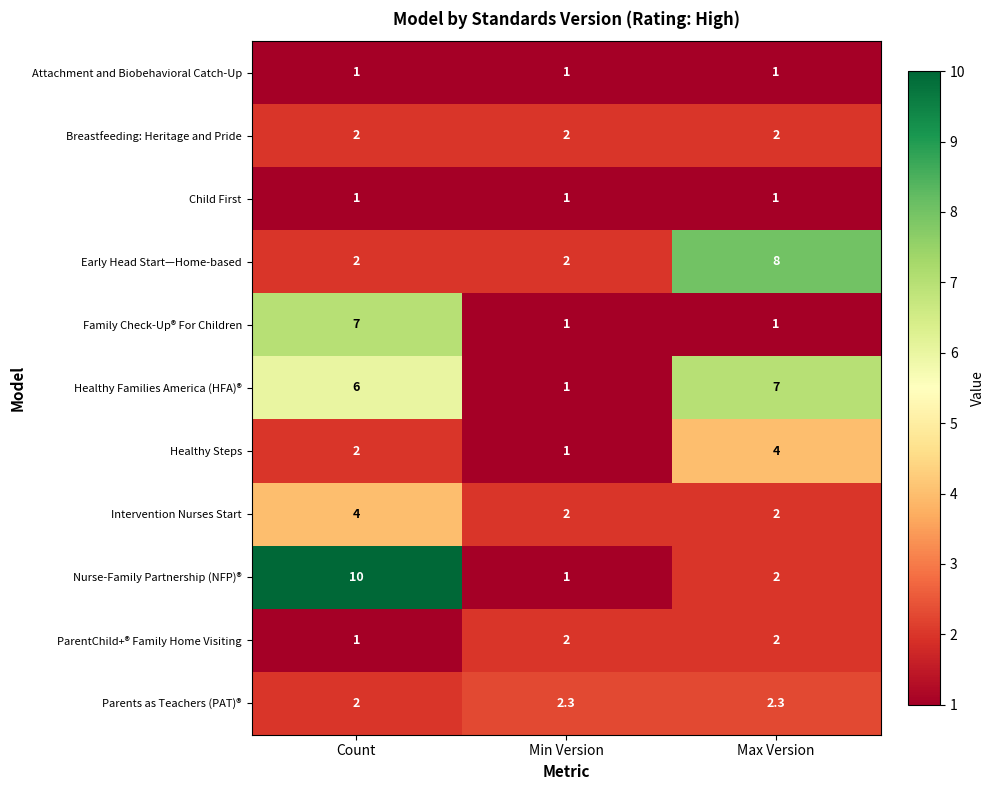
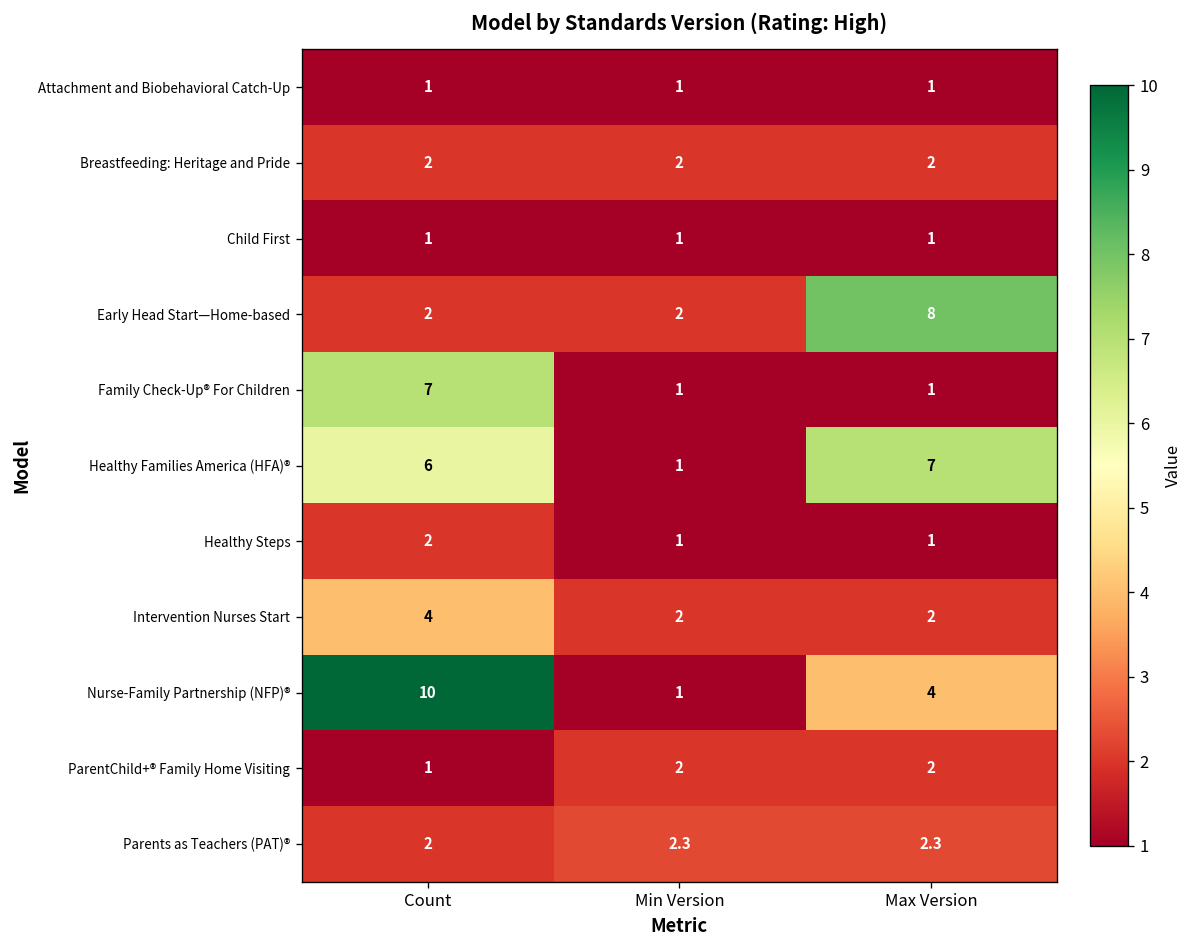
Healthy Steps, Max Version: 4 -> 1
Nurse-Family Partnership (NFP)®, Max Version: 2 -> 4
